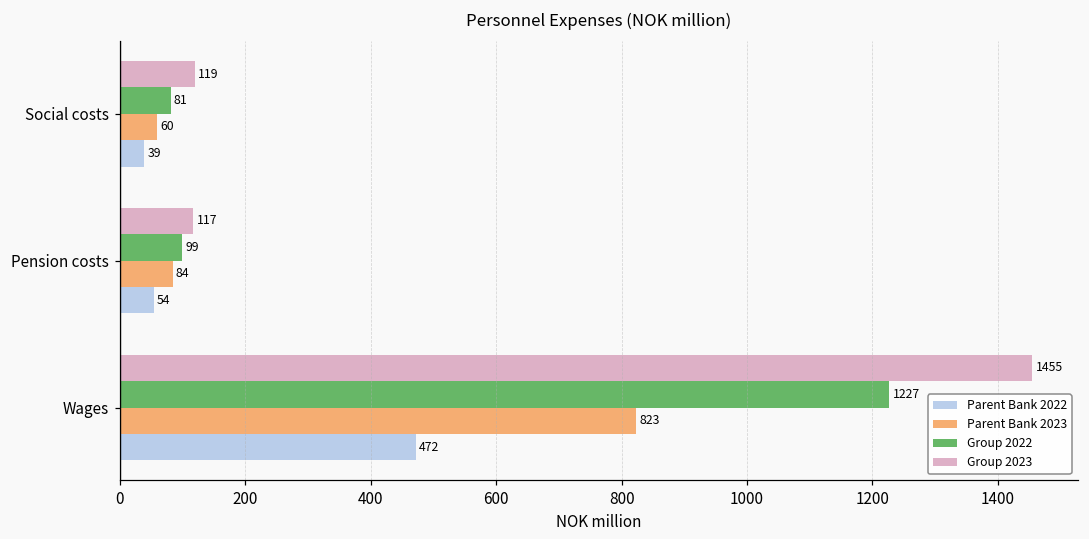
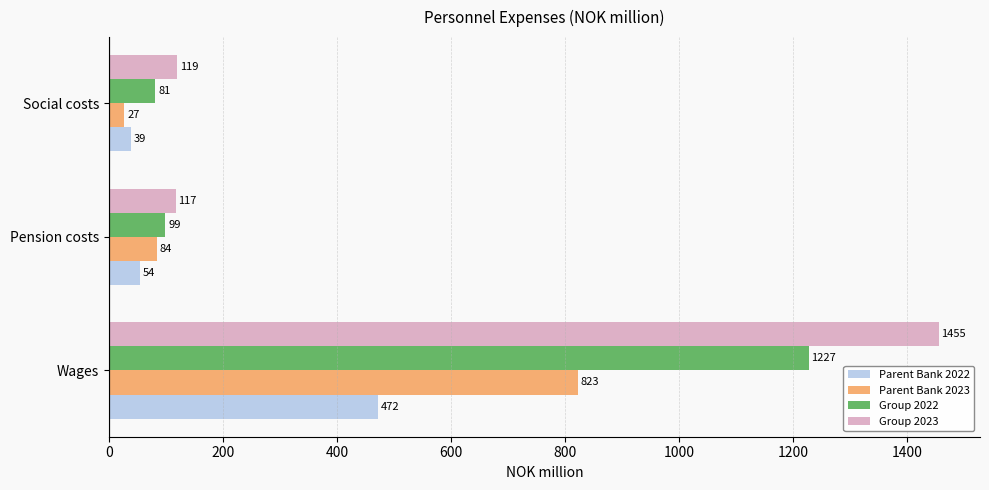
Parent Bank 2023, Social costs: 60 -> 27
